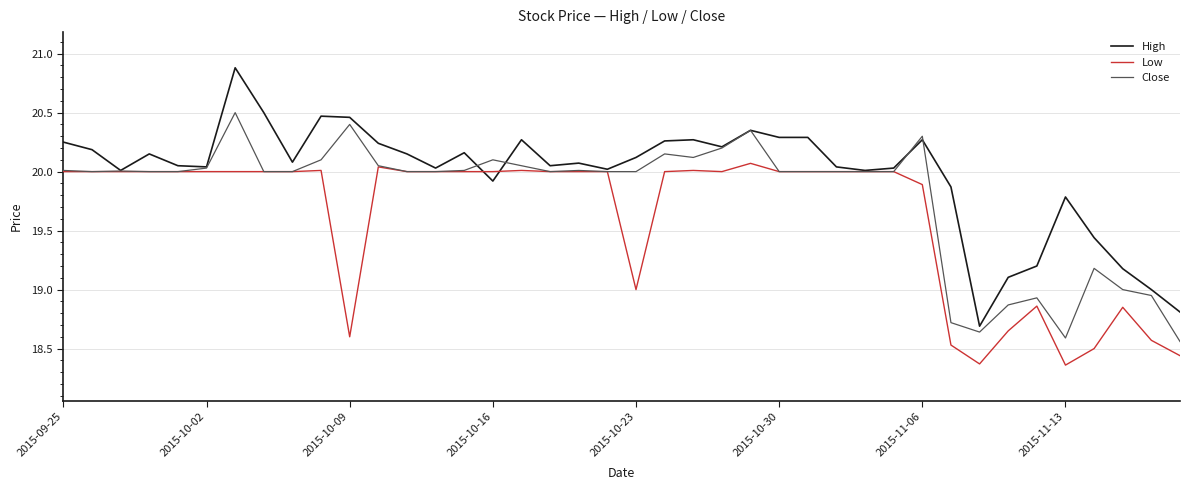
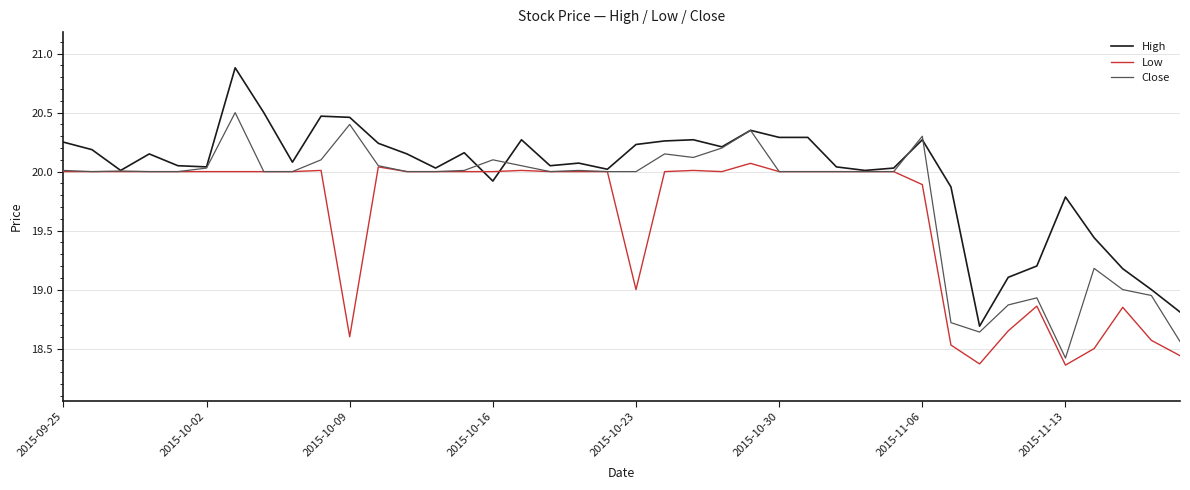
High, 2015-10-23: 20.12 -> 20.23
Close, 2015-11-13: 18.59 -> 18.42
